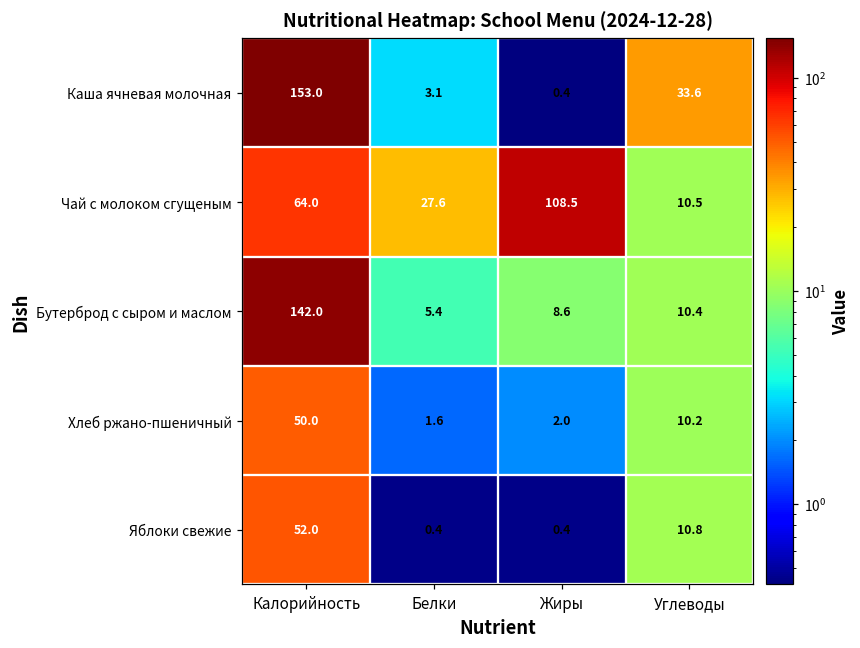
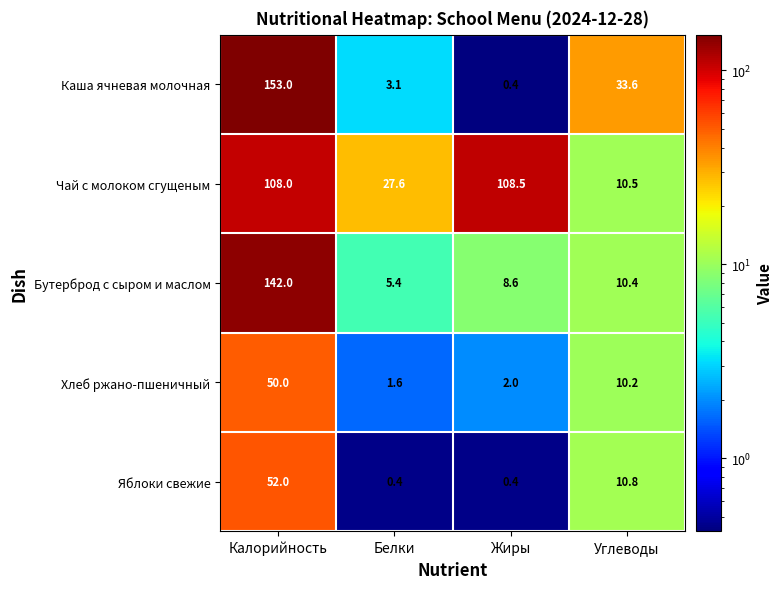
Чай с молоком сгущеным, Калорийность: 64.0 -> 108.0
